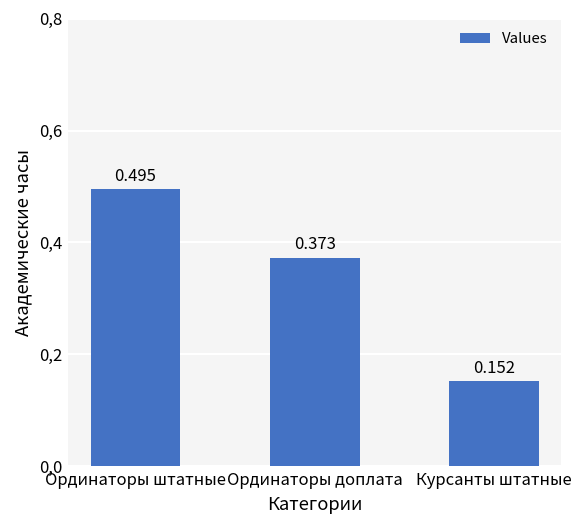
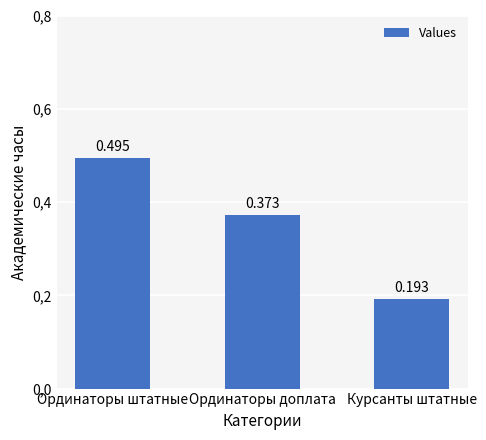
Курсанты штатные: 0.152 -> 0.193
